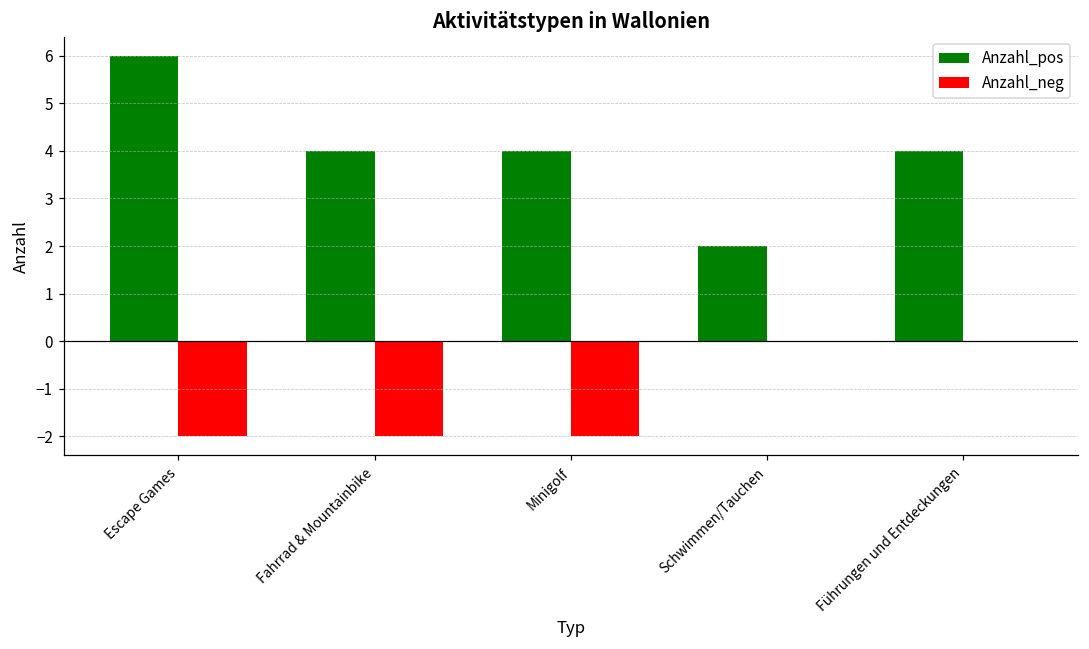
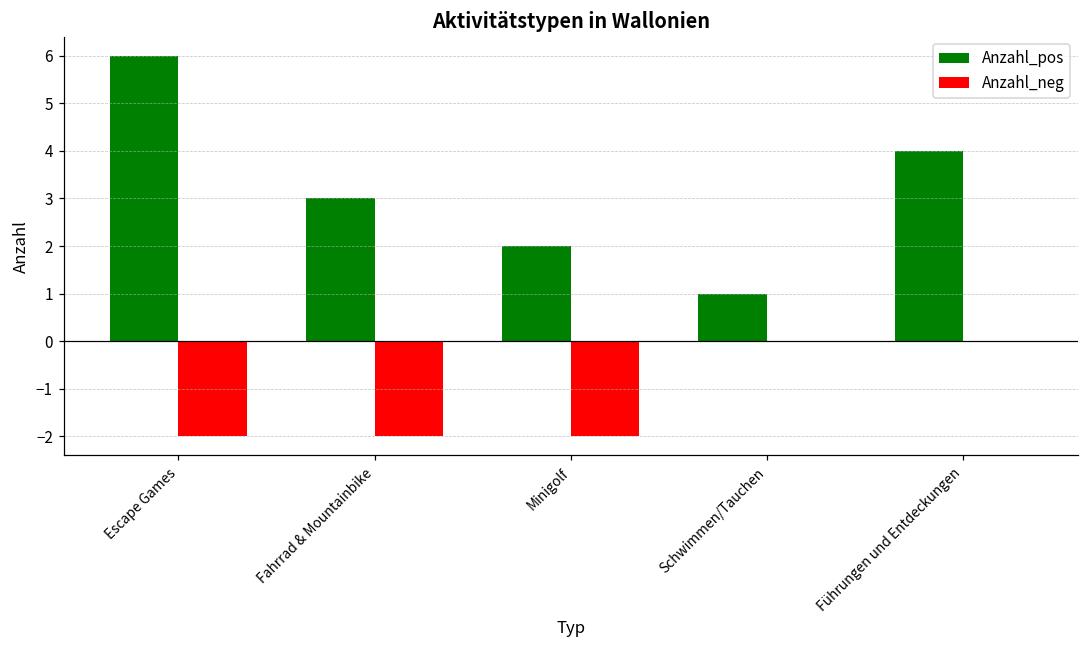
Anzahl_pos, Fahrrad & Mountainbike: 4 -> 3
Anzahl_pos, Minigolf: 4 -> 2
Anzahl_pos, Schwimmen/Tauchen: 2 -> 1
